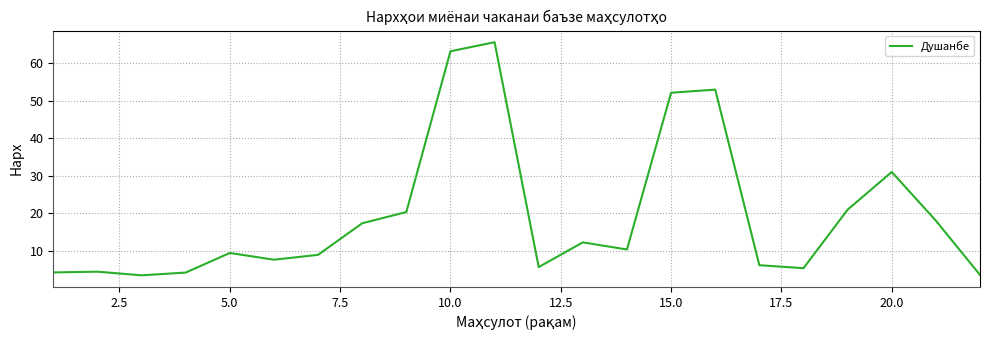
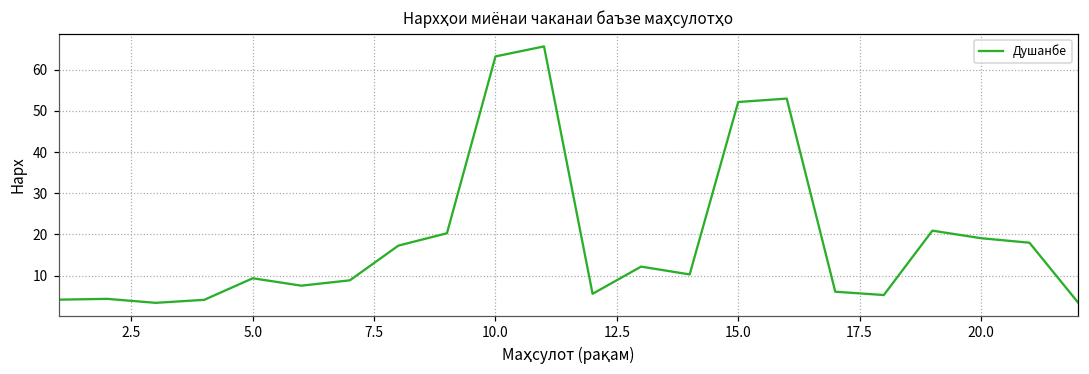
20.0: 31 -> 19
